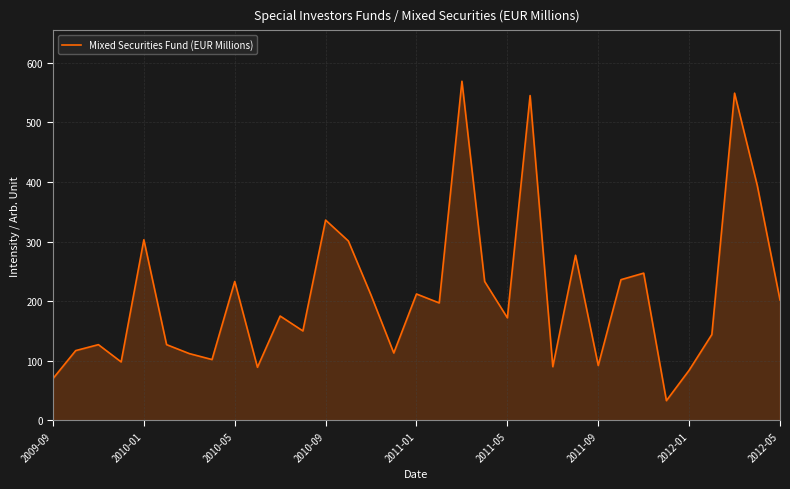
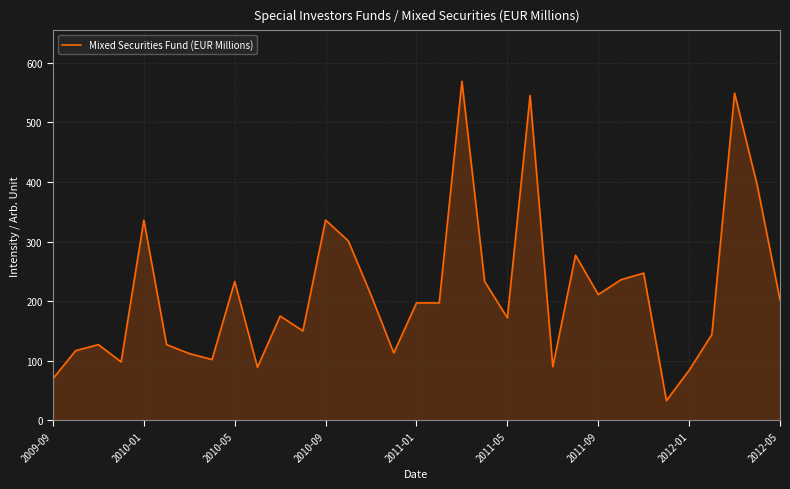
2010-01: 300 -> 340
2011-01: 210 -> 200
2011-09: 90 -> 210
